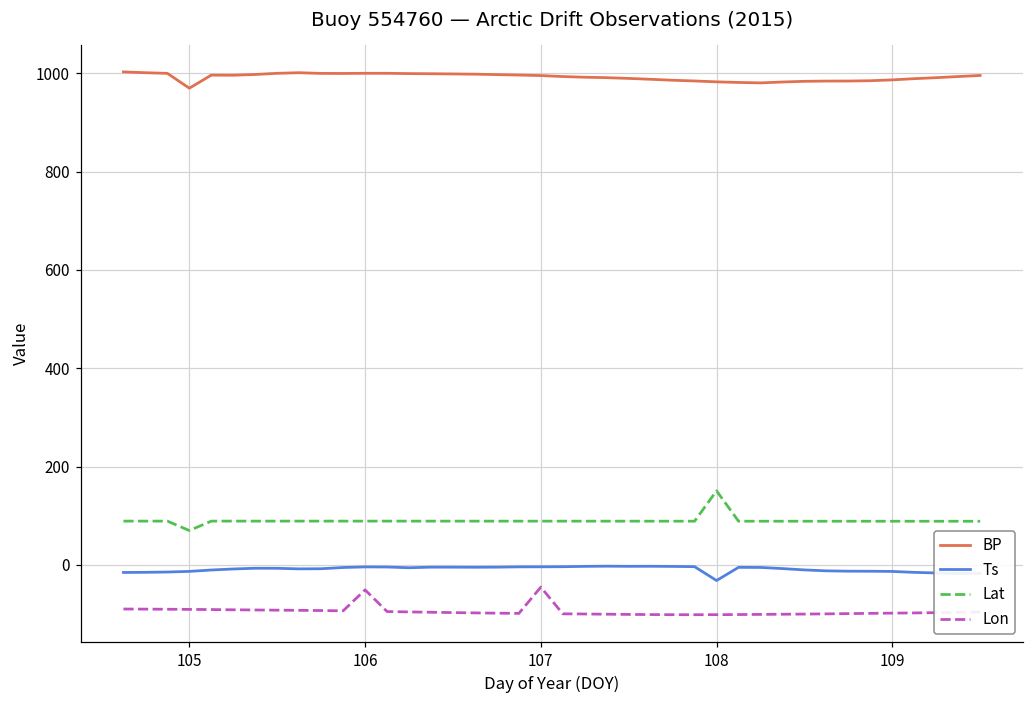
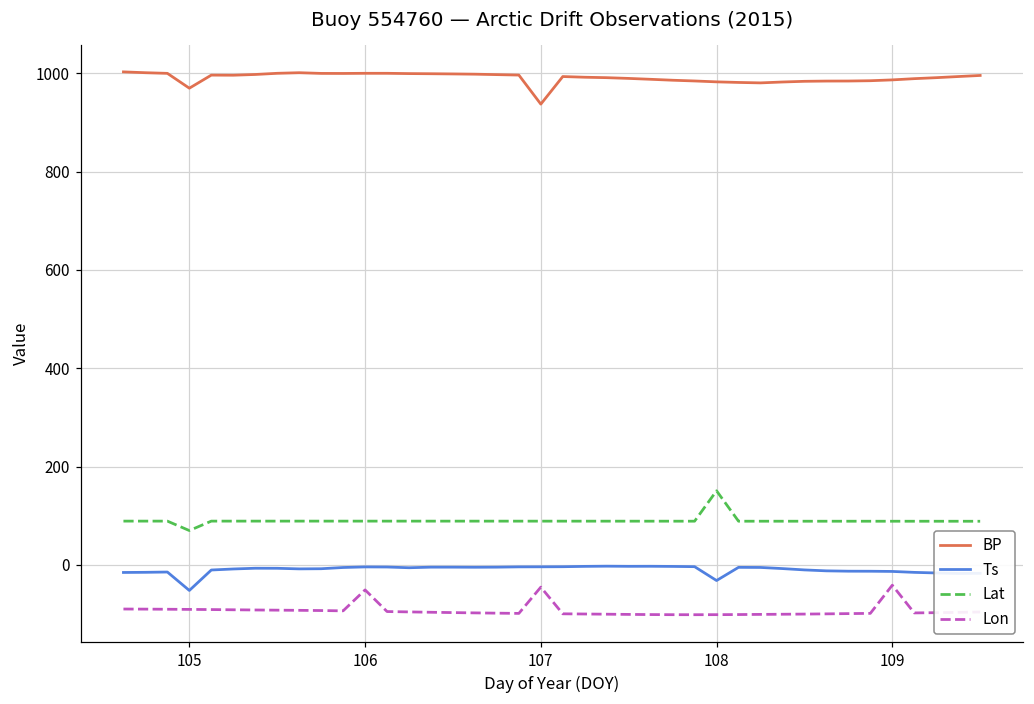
Ts, 105: -10 -> -50
BP, 107: 1000 -> 940
Lon, 109: -100 -> -40
